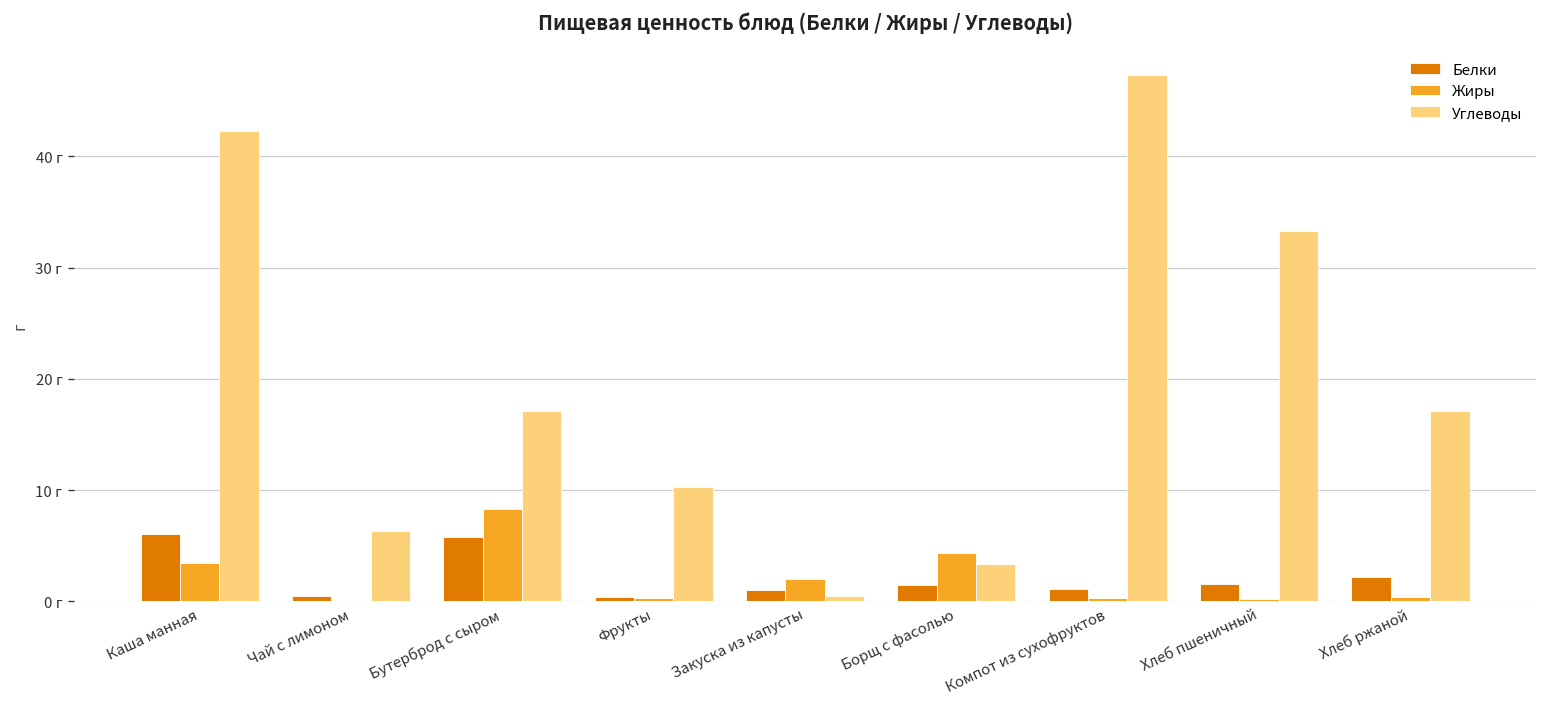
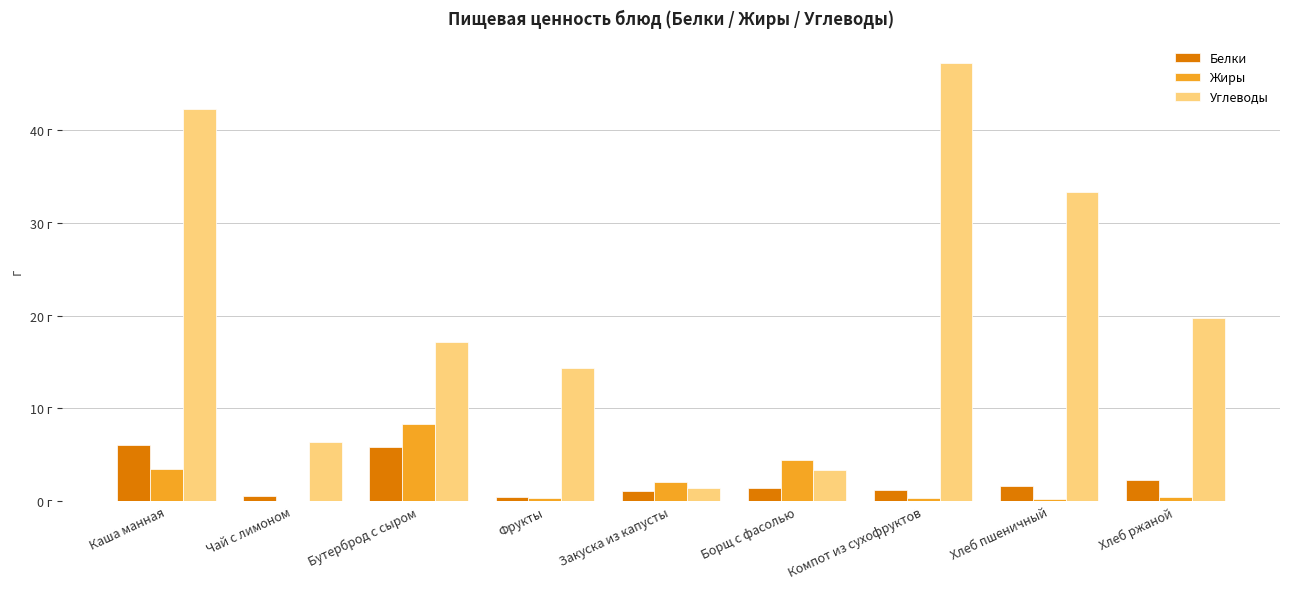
Углеводы, Фрукты: 10 г -> 14 г
Углеводы, Закуска из капусты: 0 г -> 1 г
Углеводы, Хлеб ржаной: 17 г -> 20 г
